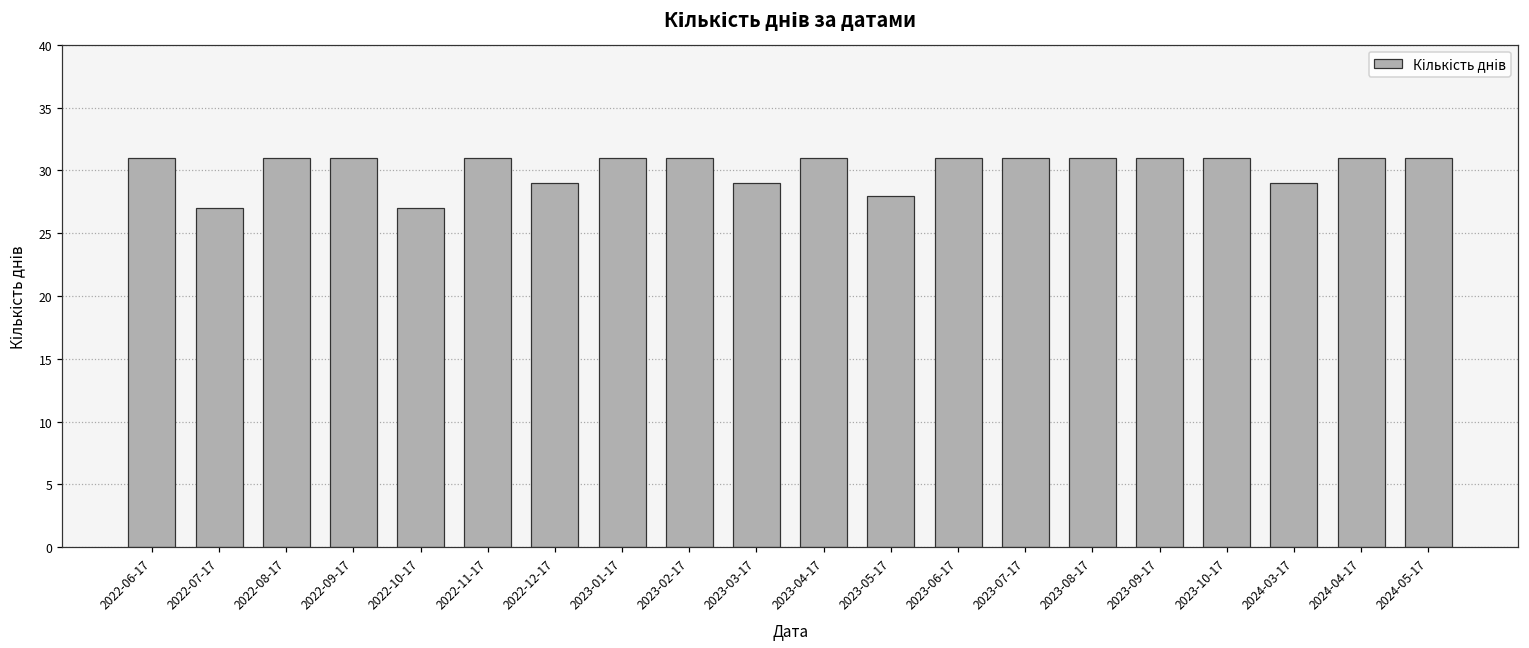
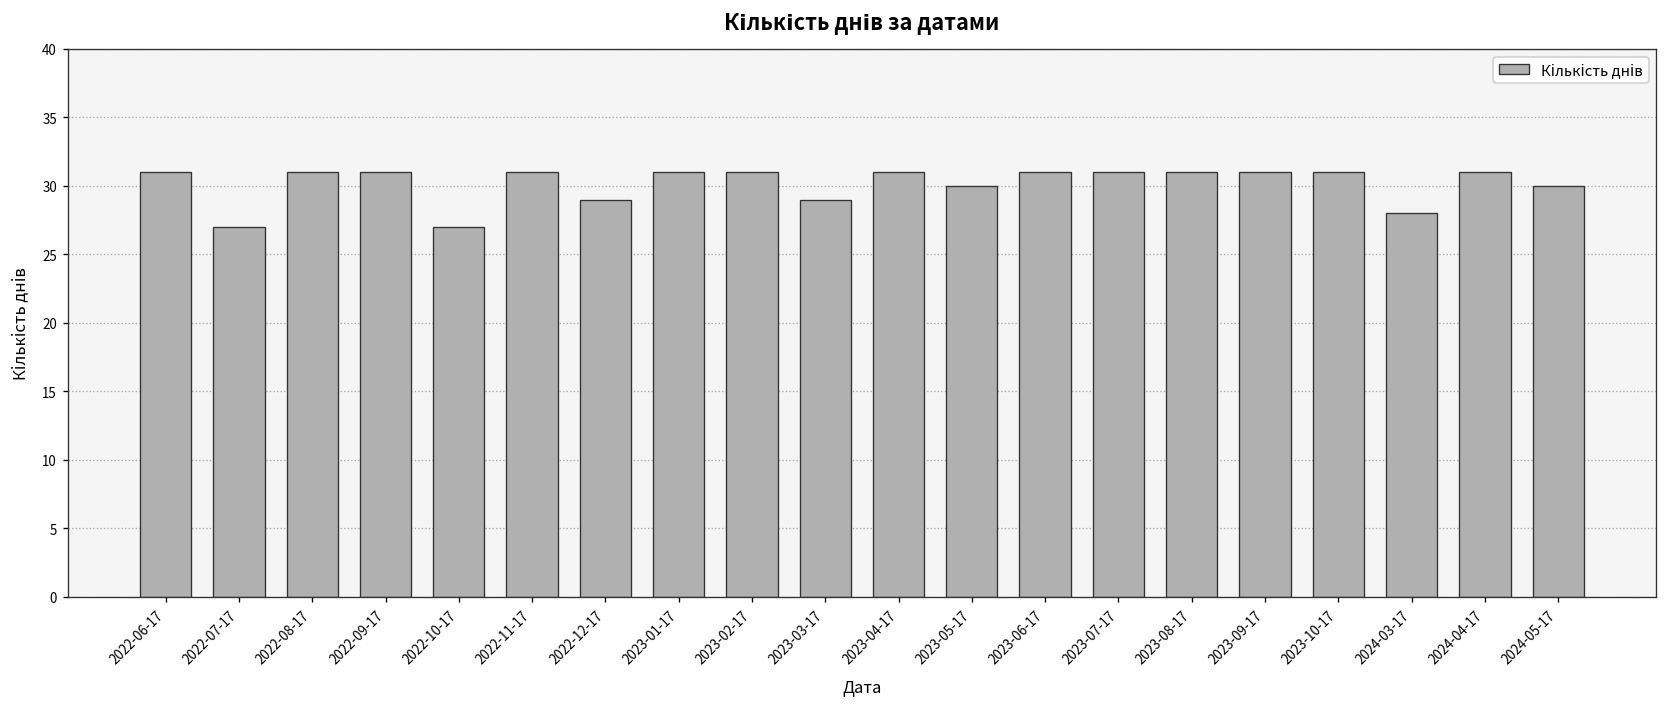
2023-05-17: 28 -> 30
2024-03-17: 29 -> 28
2024-05-17: 31 -> 30
